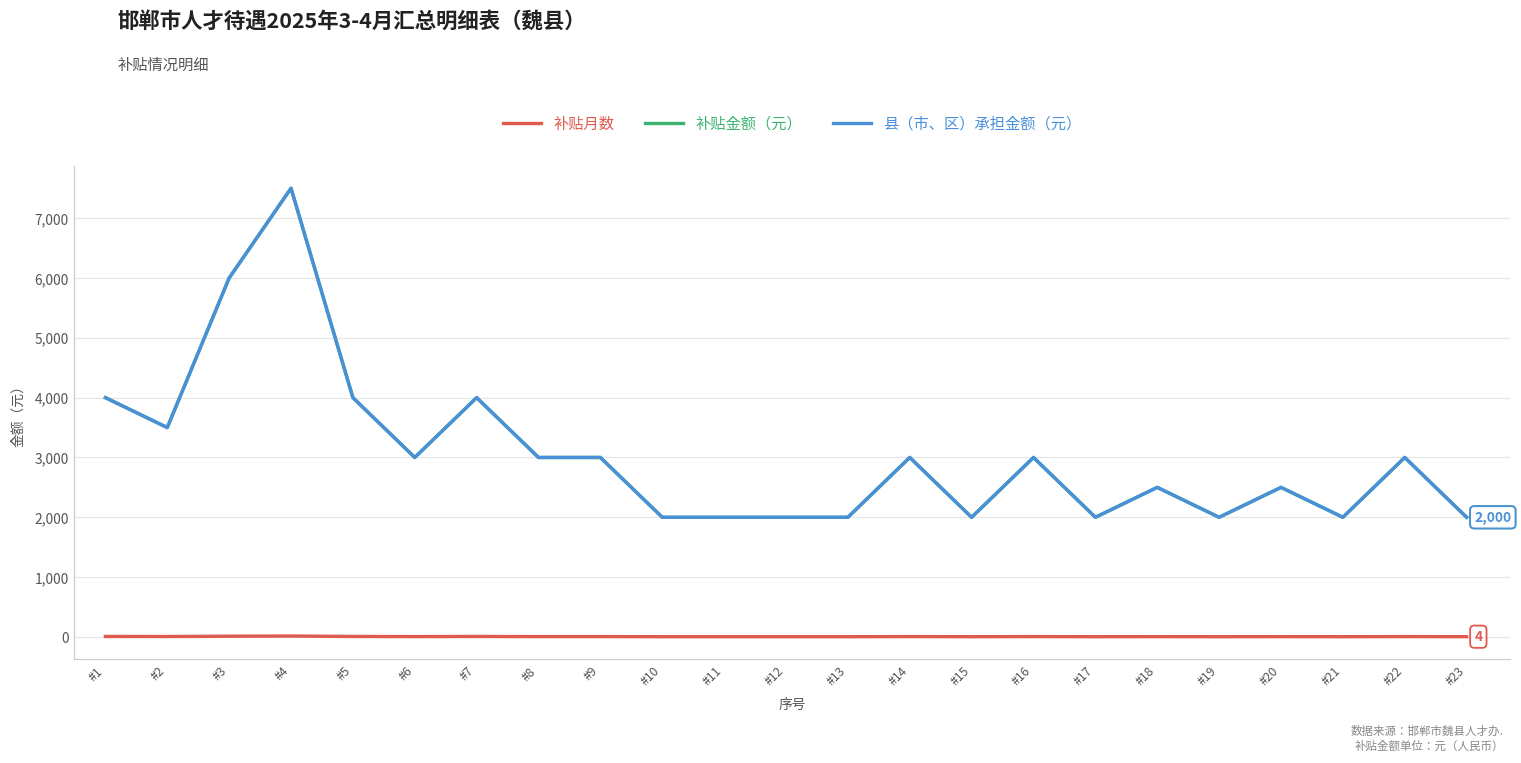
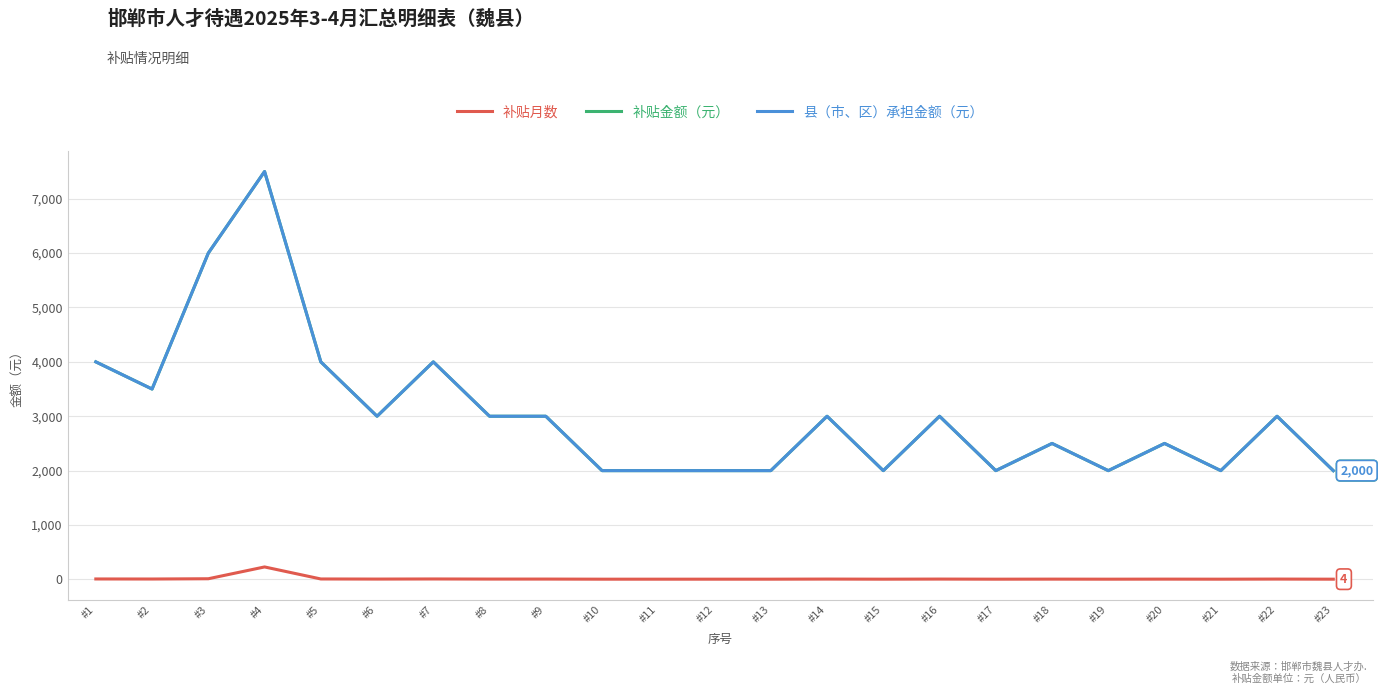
补贴月数, #4: 0 -> 200
